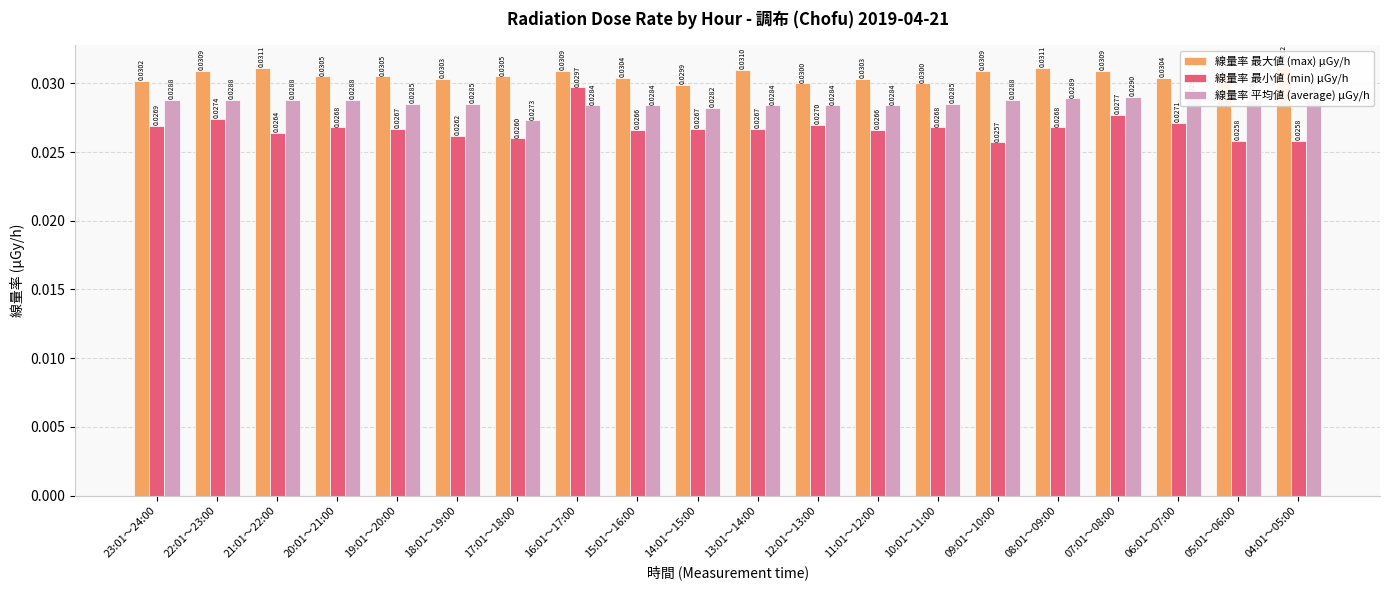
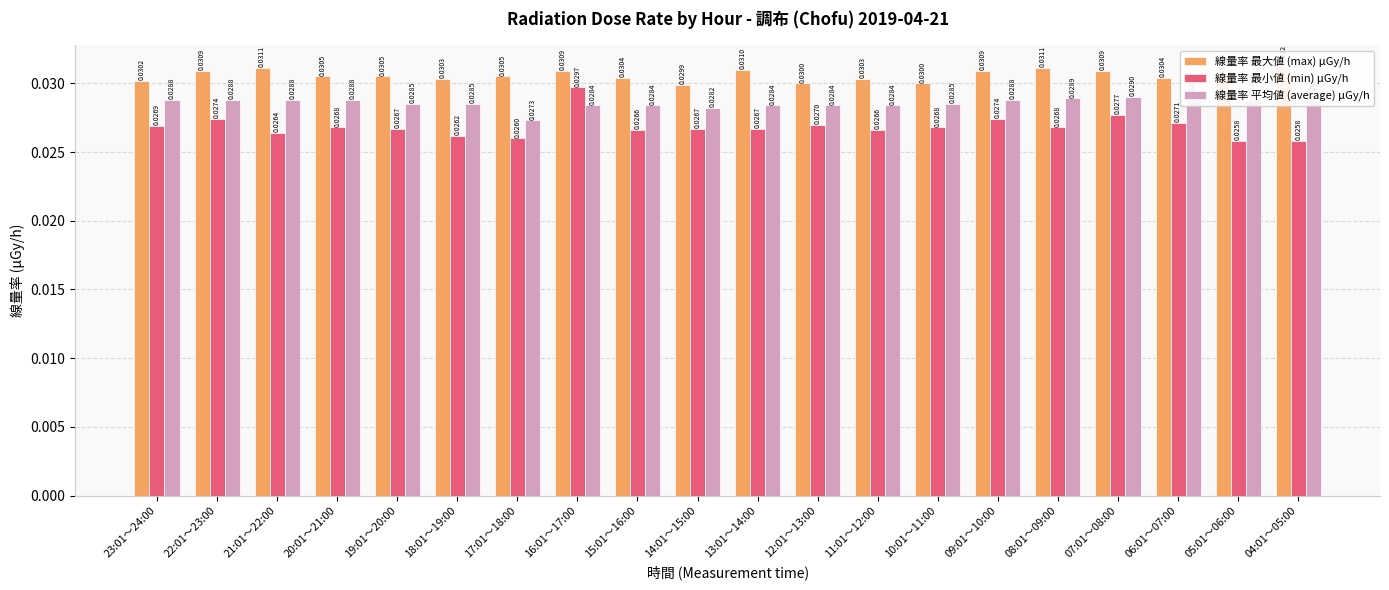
線量率 最小値 (min) μGy/h, 09:01～10:00: 0.0257 -> 0.0274
